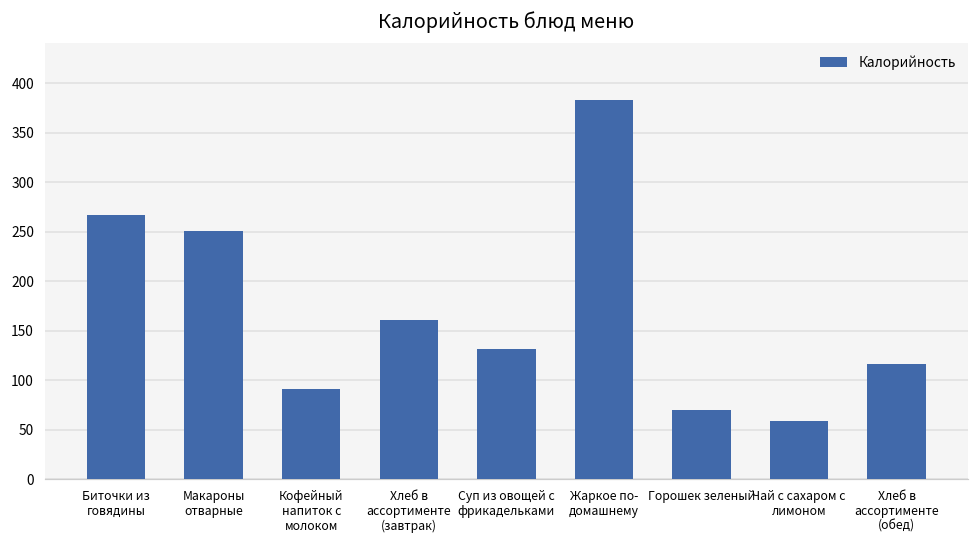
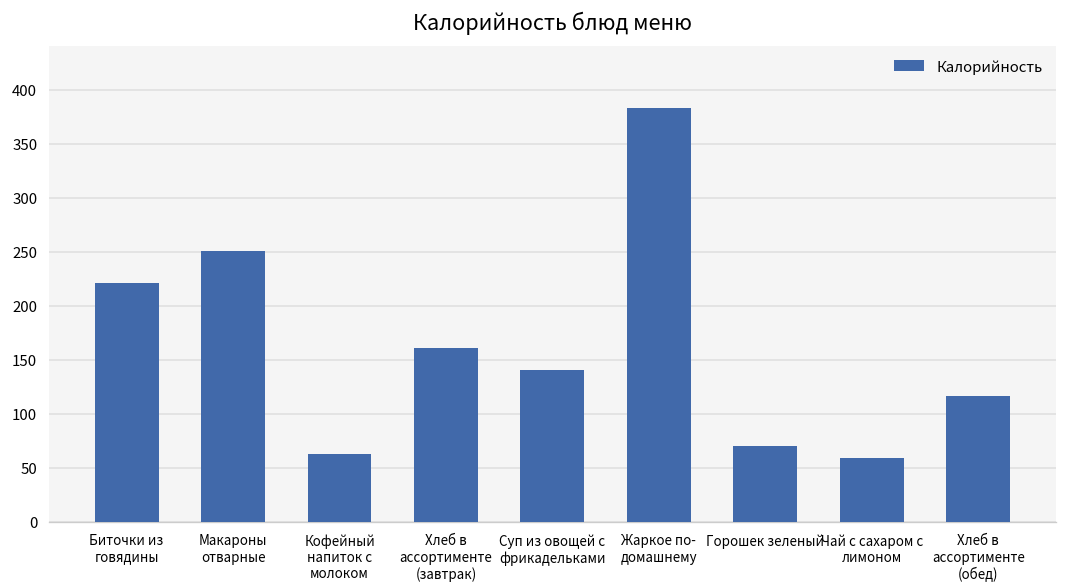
Биточки из говядины: 270 -> 220
Кофейный напиток с молоком: 90 -> 60
Суп из овощей с фрикадельками: 130 -> 140
